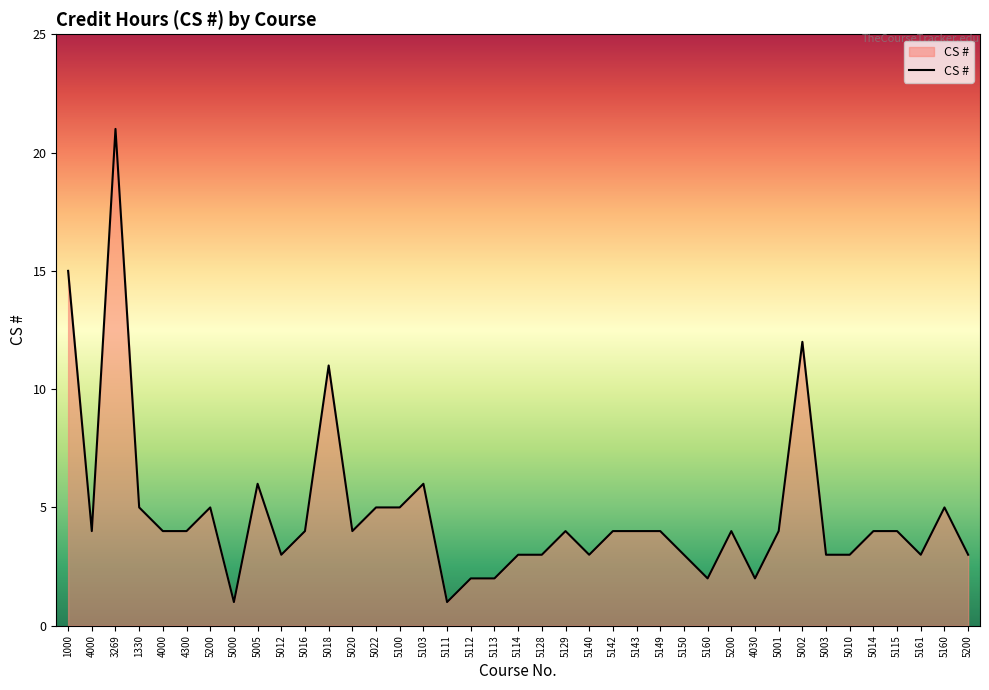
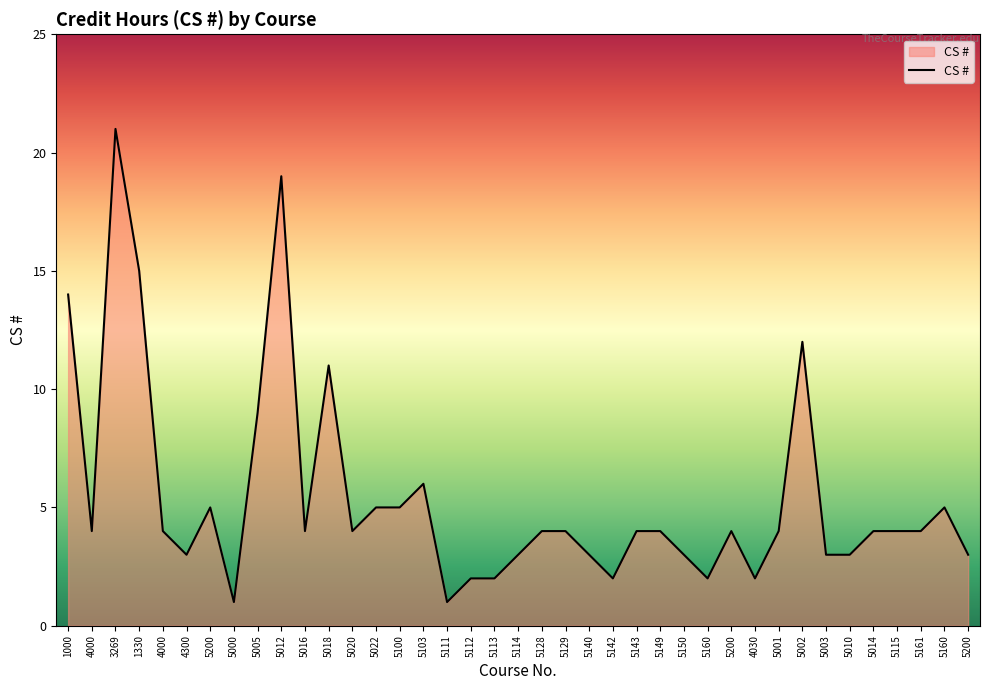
1000: 15 -> 14
1330: 5 -> 15
4300: 4 -> 3
5005: 6 -> 9
5012: 3 -> 19
5128: 3 -> 4
5142: 4 -> 2
5161: 3 -> 4
